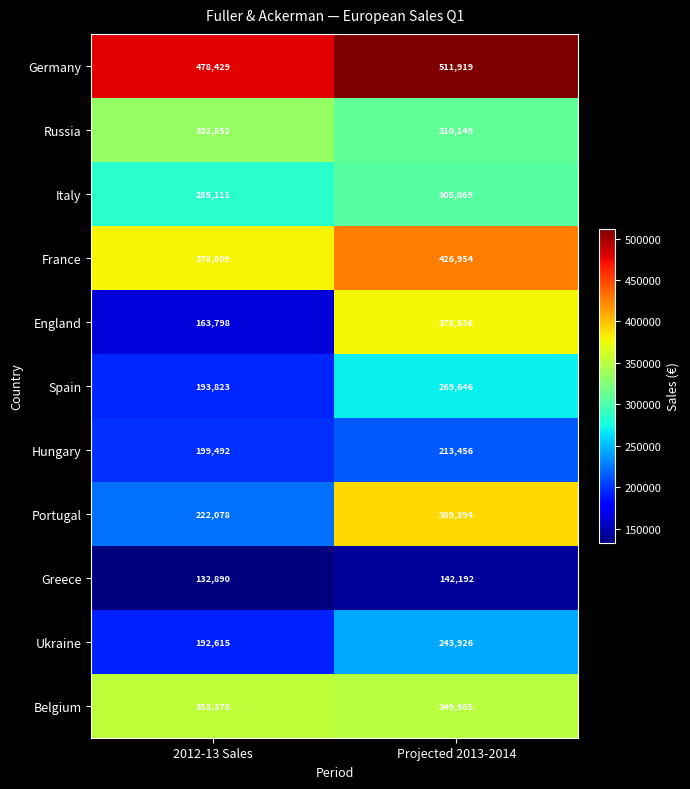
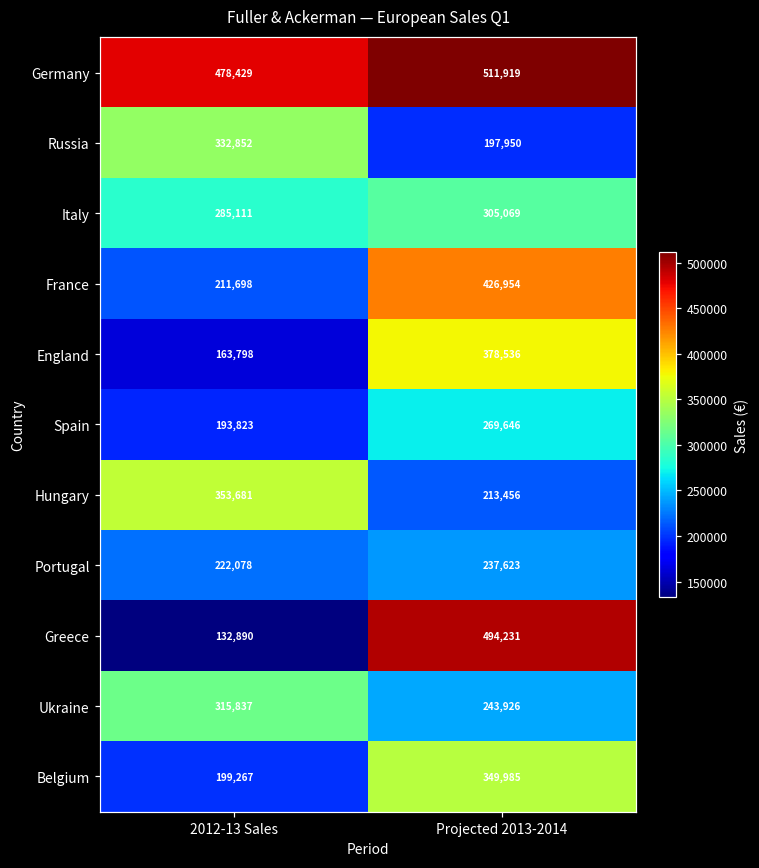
Russia, Projected 2013-2014: 310,149 -> 197,950
France, 2012-13 Sales: 378,809 -> 211,698
Hungary, 2012-13 Sales: 199,492 -> 353,681
Portugal, Projected 2013-2014: 389,394 -> 237,623
Greece, Projected 2013-2014: 142,192 -> 494,231
Ukraine, 2012-13 Sales: 192,615 -> 315,837
Belgium, 2012-13 Sales: 353,375 -> 199,267
